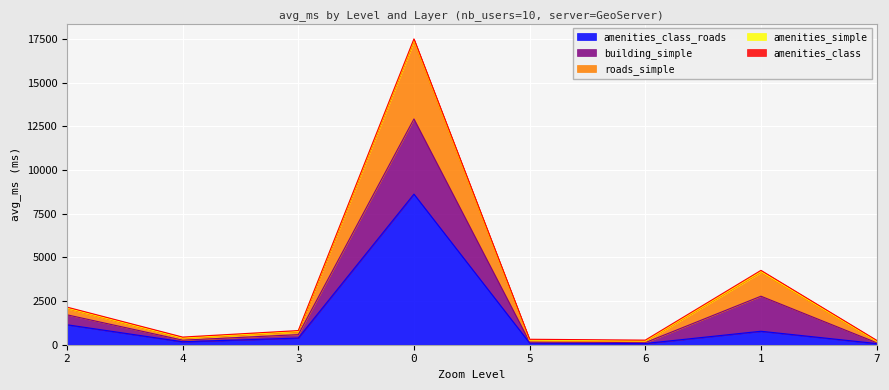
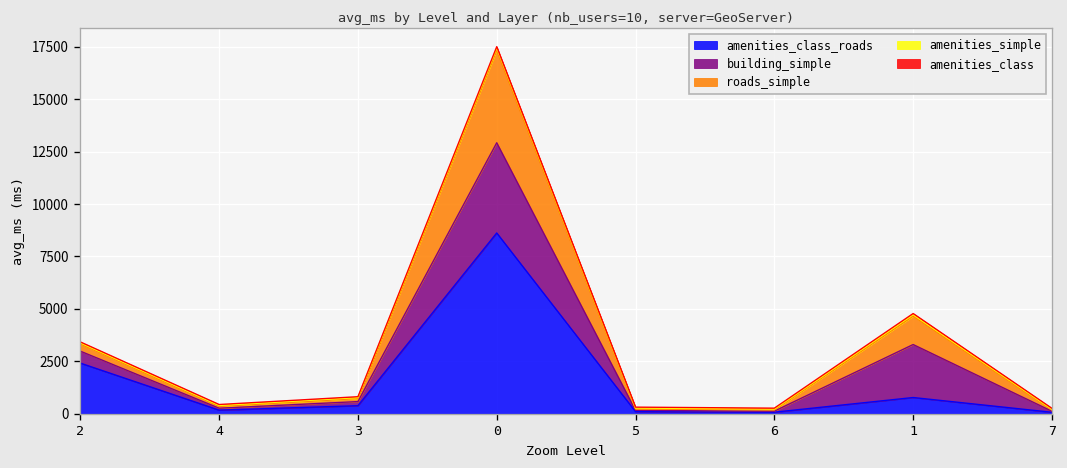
amenities_class_roads, 2: 1100 -> 2400
building_simple, 1: 2000 -> 2500
